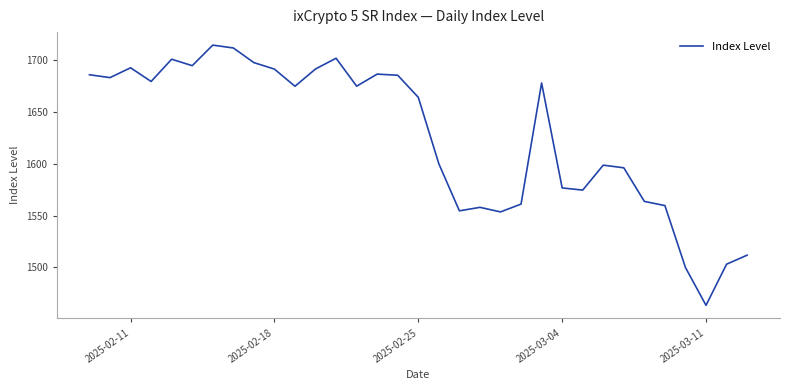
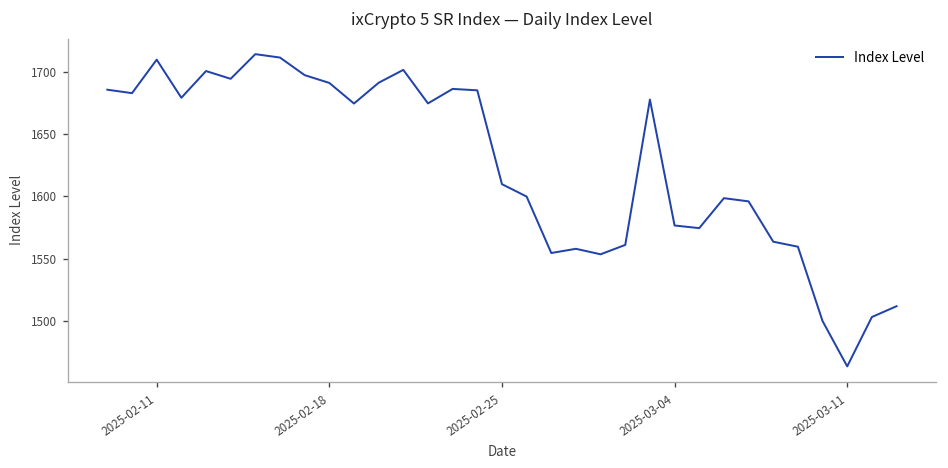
2025-02-11: 1692 -> 1710
2025-02-25: 1664 -> 1610
